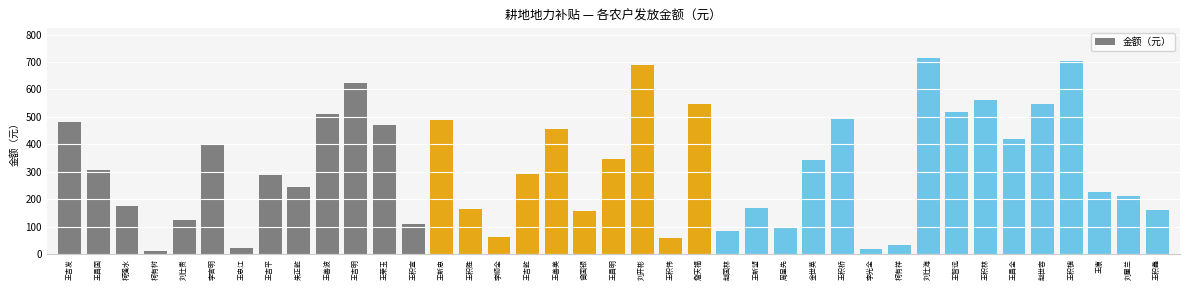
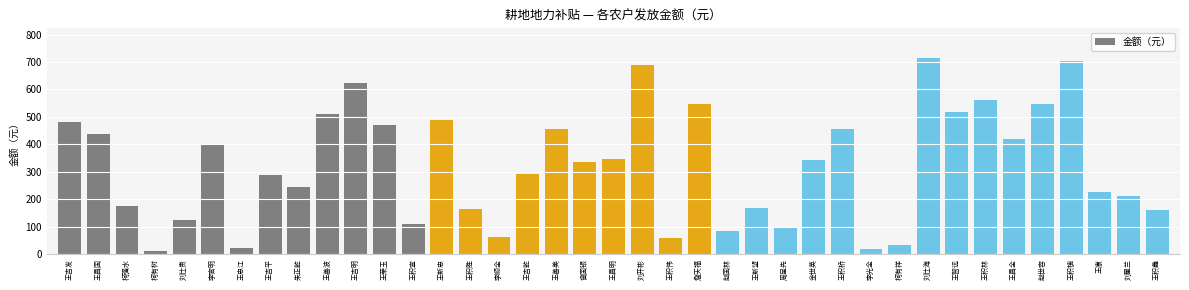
王昌国: 310 -> 440
曾国银: 160 -> 330
王积桥: 490 -> 450
